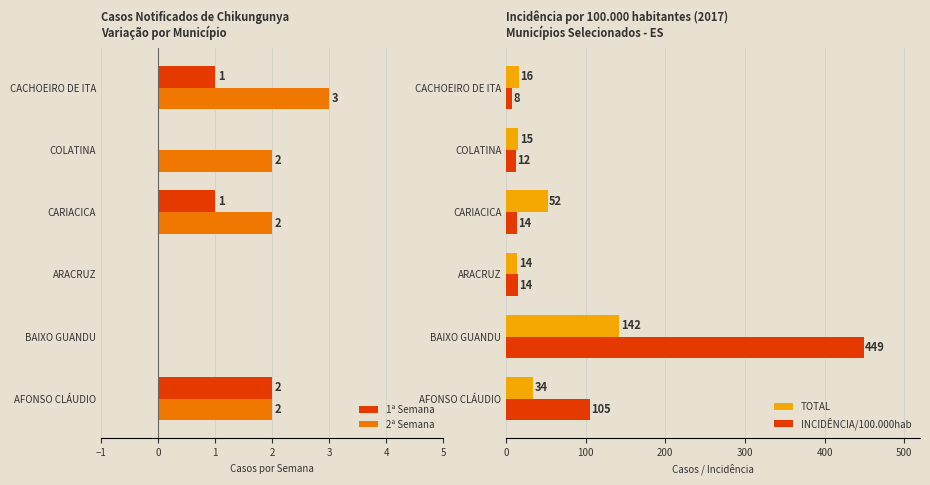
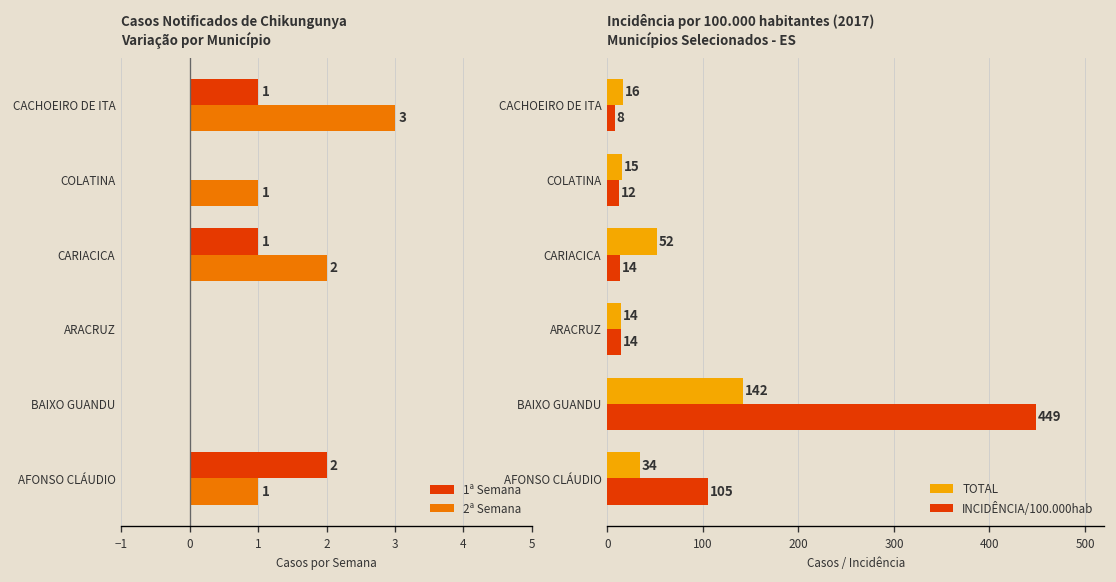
Casos Notificados de Chikungunya Variação por Município, 2ª Semana, COLATINA: 2 -> 1
Casos Notificados de Chikungunya Variação por Município, 2ª Semana, AFONSO CLÁUDIO: 2 -> 1
